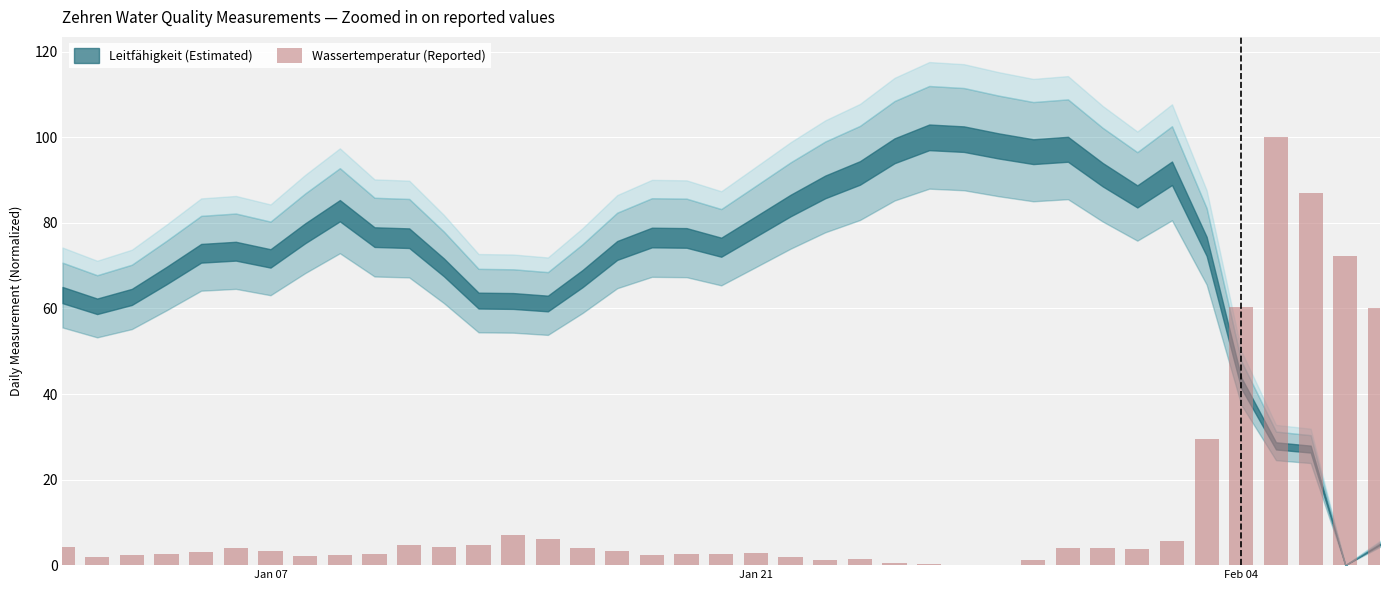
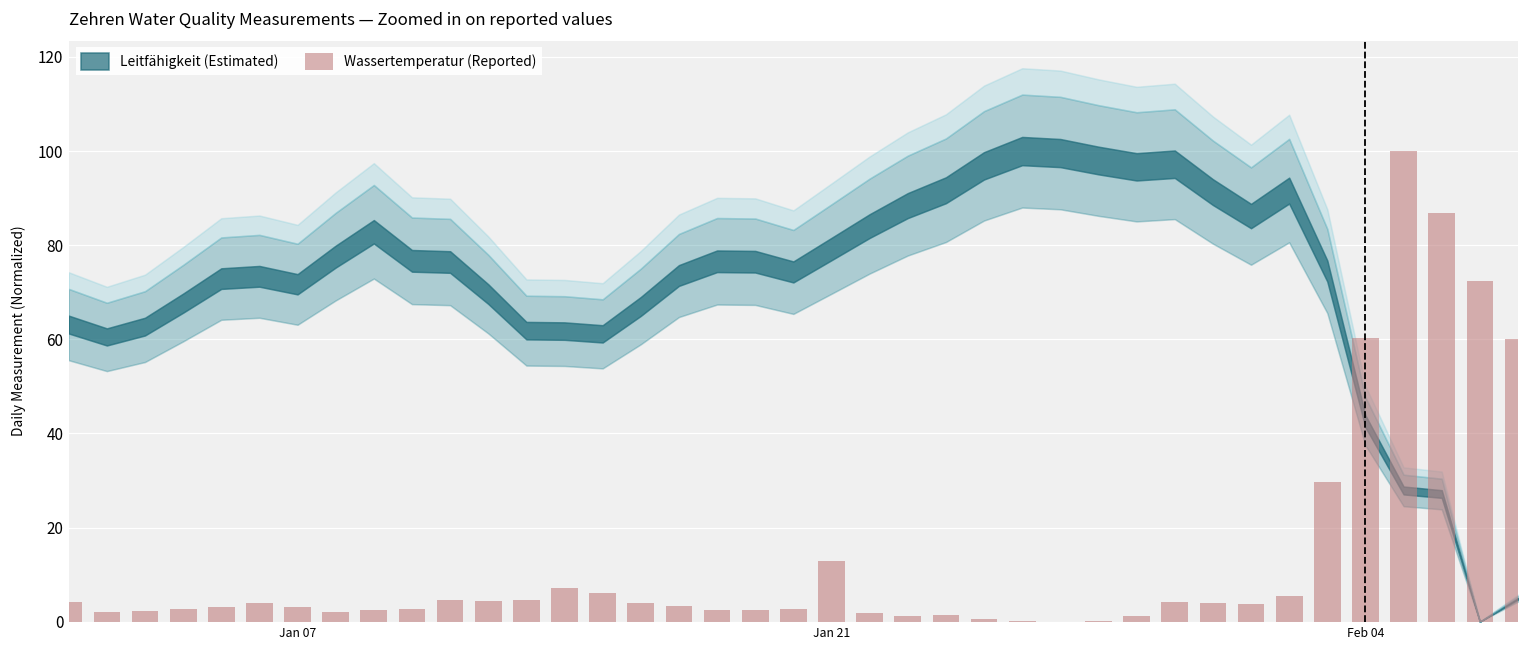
Wassertemperatur (Reported), Jan 21: 3 -> 13
